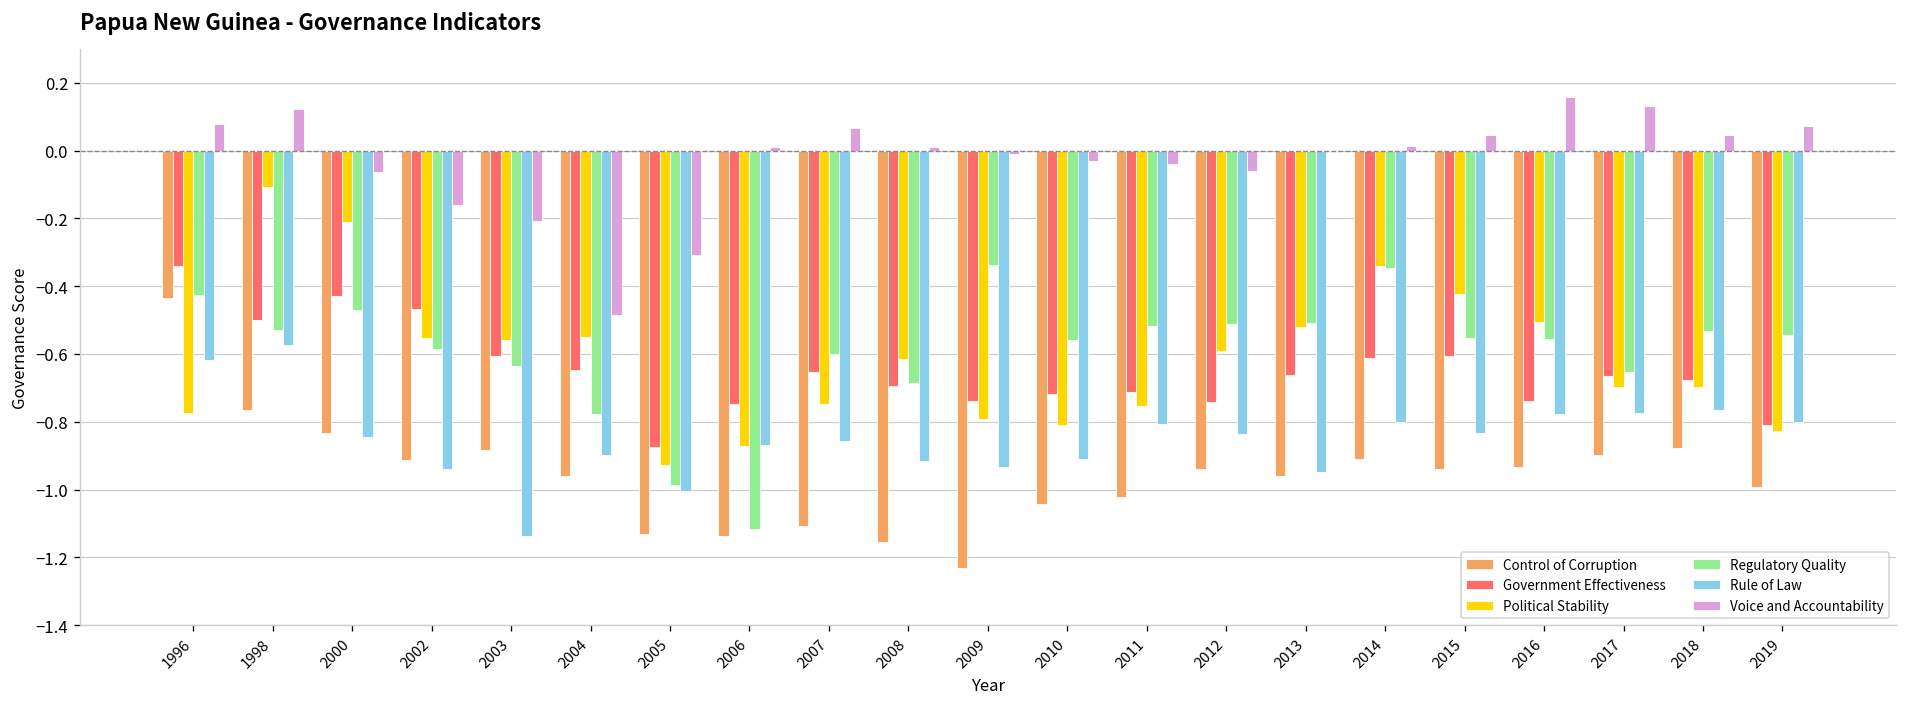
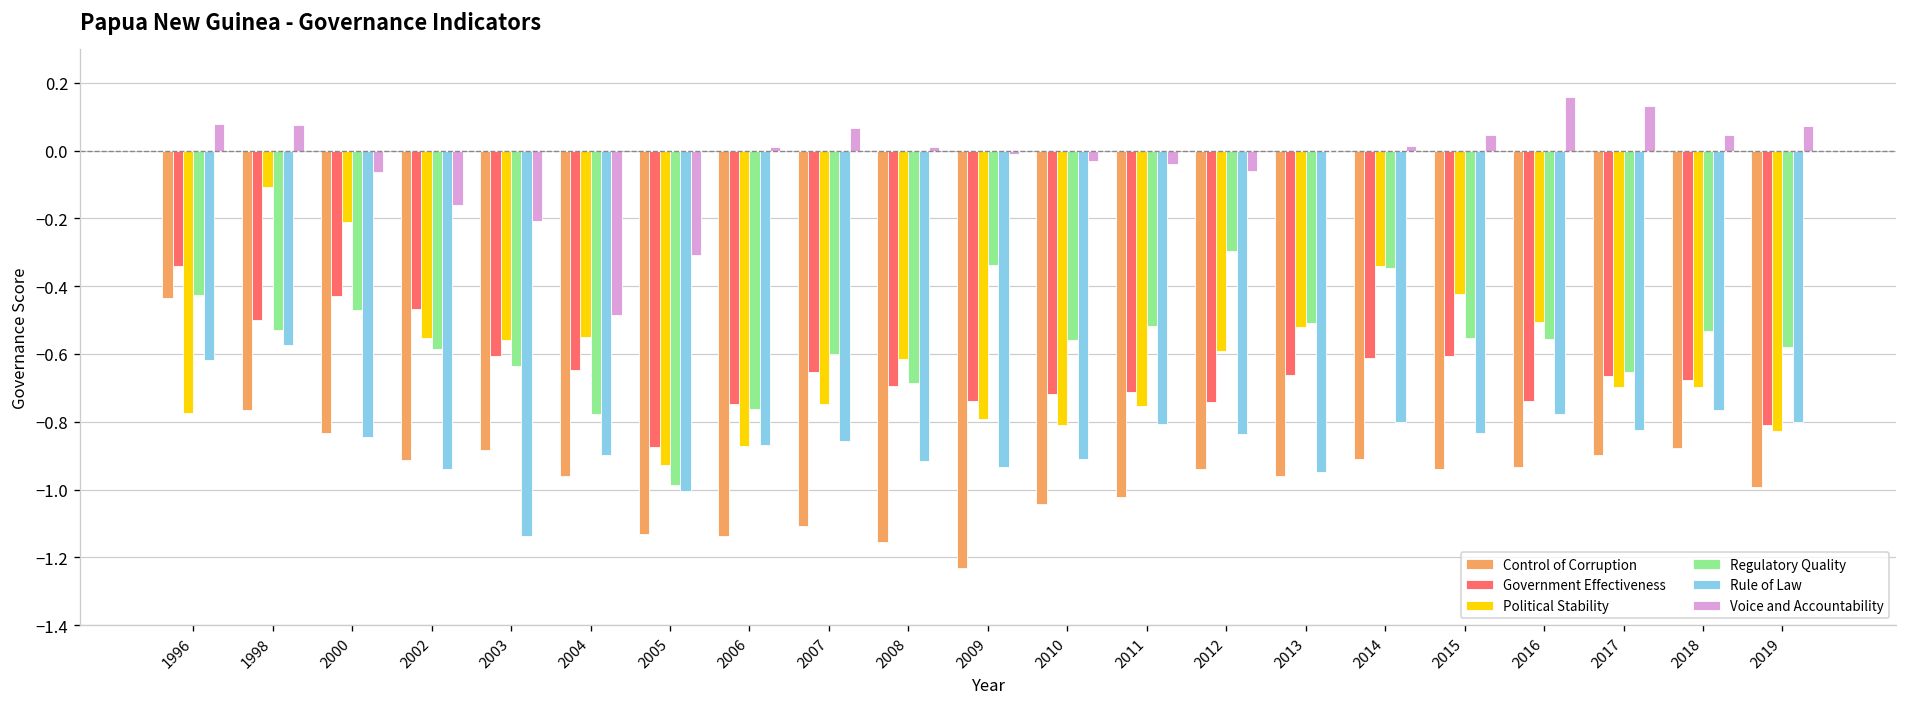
Voice and Accountability, 1998: 0.12 -> 0.08
Regulatory Quality, 2006: -1.12 -> -0.76
Regulatory Quality, 2012: -0.51 -> -0.30
Rule of Law, 2017: -0.78 -> -0.83
Regulatory Quality, 2019: -0.54 -> -0.58
